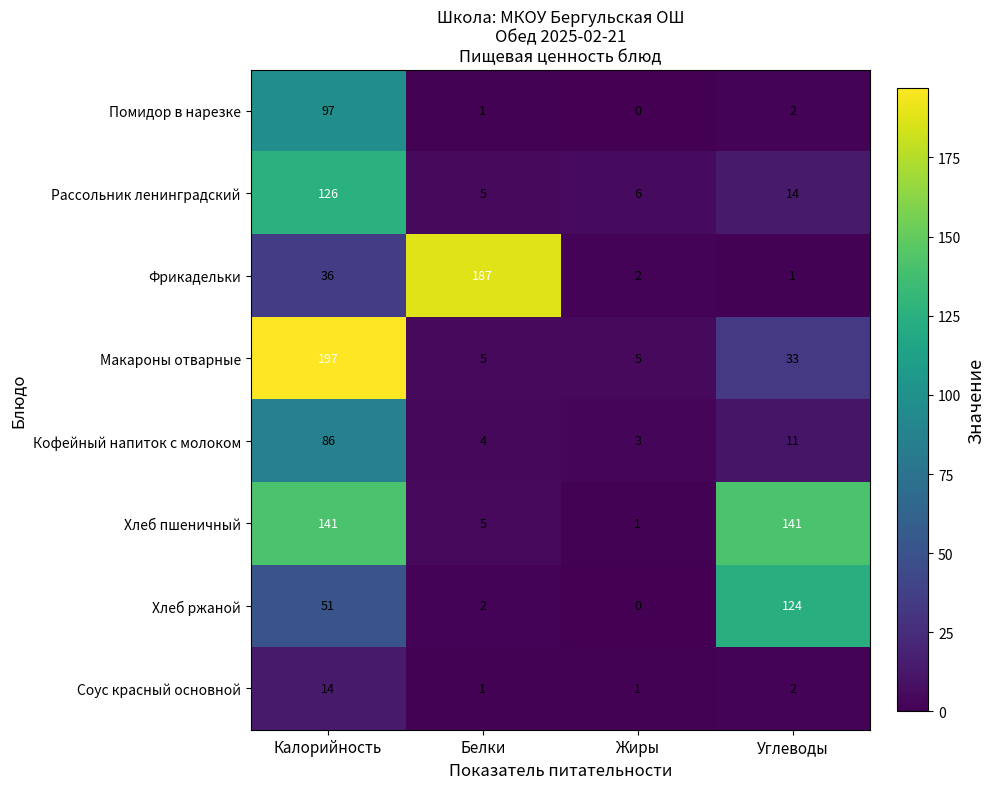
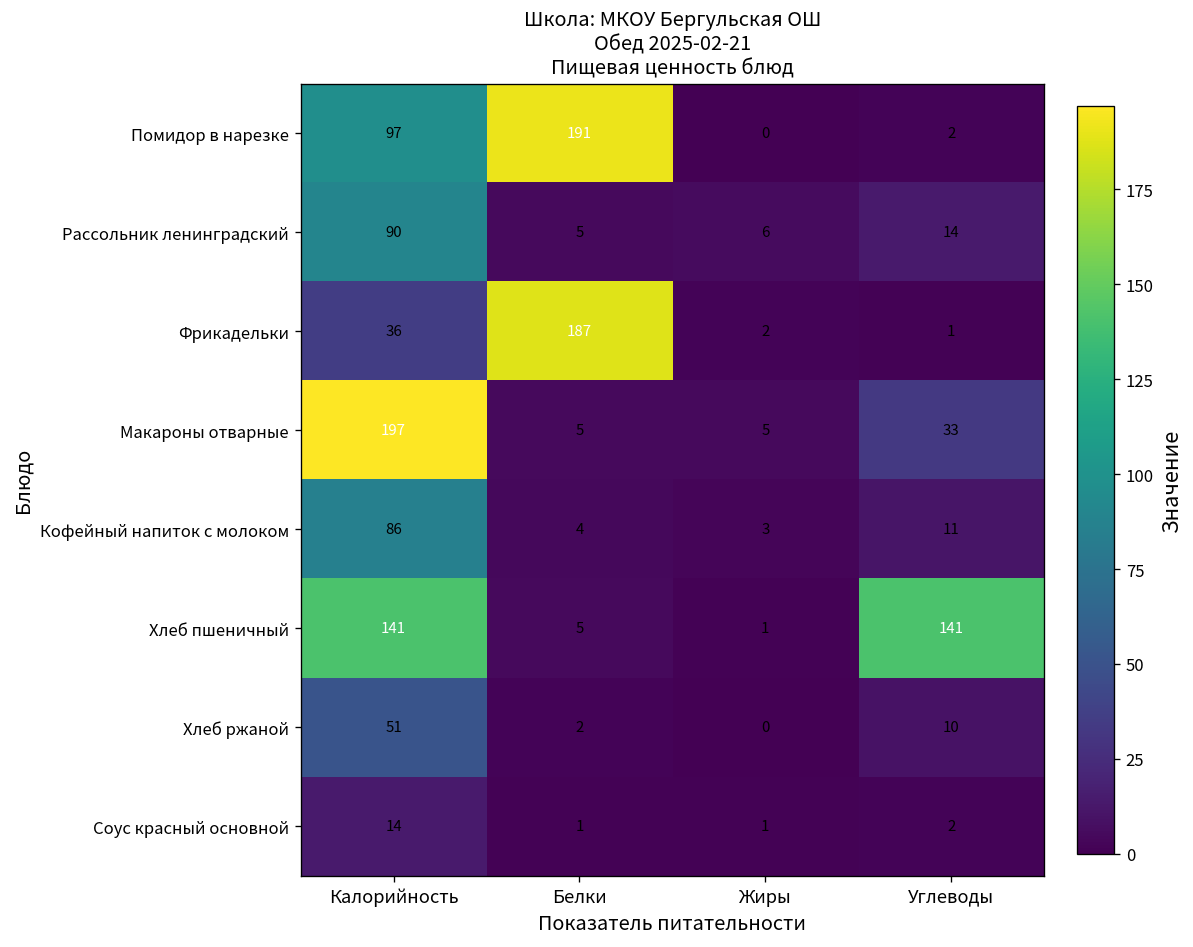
Помидор в нарезке, Белки: 1 -> 191
Рассольник ленинградский, Калорийность: 126 -> 90
Хлеб ржаной, Углеводы: 124 -> 10
